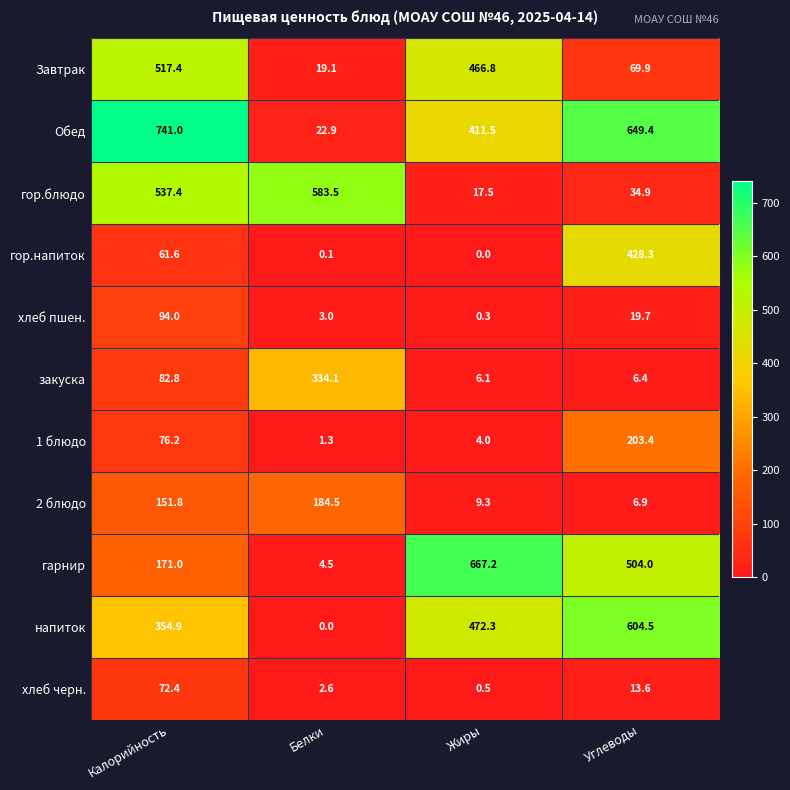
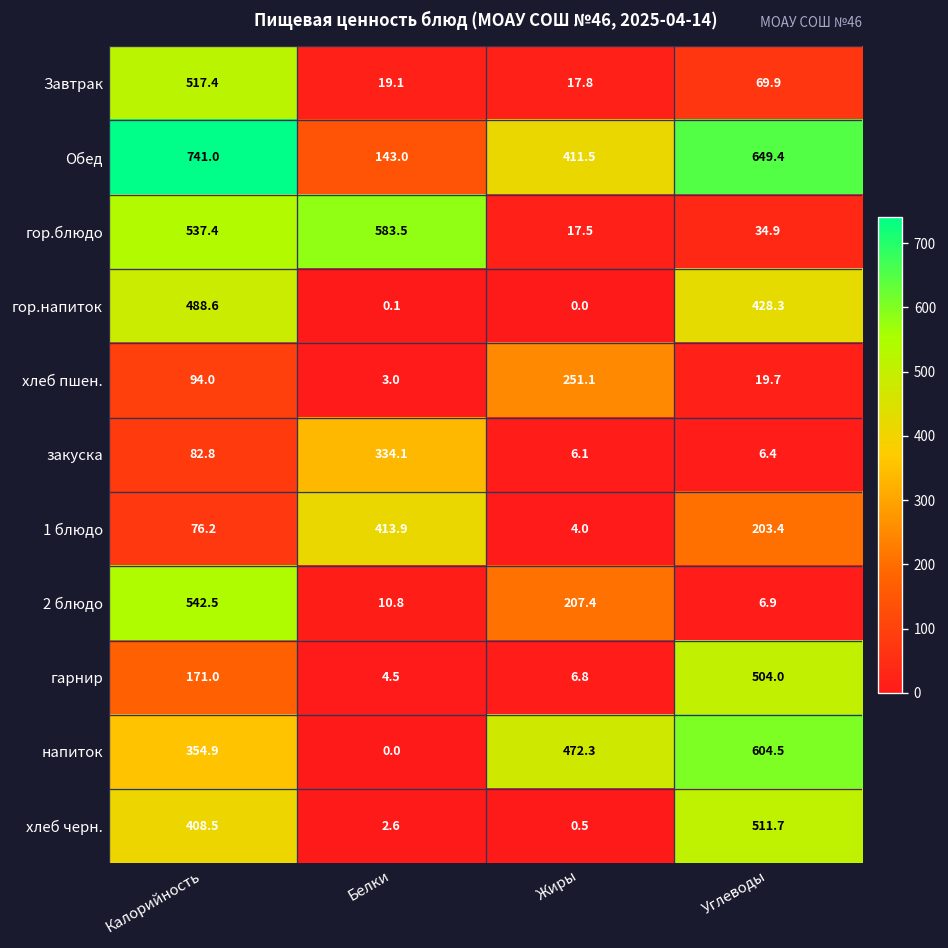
Завтрак, Жиры: 466.8 -> 17.8
Обед, Белки: 22.9 -> 143.0
гор.напиток, Калорийность: 61.6 -> 488.6
хлеб пшен., Жиры: 0.3 -> 251.1
1 блюдо, Белки: 1.3 -> 413.9
2 блюдо, Калорийность: 151.8 -> 542.5
2 блюдо, Белки: 184.5 -> 10.8
2 блюдо, Жиры: 9.3 -> 207.4
гарнир, Жиры: 667.2 -> 6.8
хлеб черн., Калорийность: 72.4 -> 408.5
хлеб черн., Углеводы: 13.6 -> 511.7
